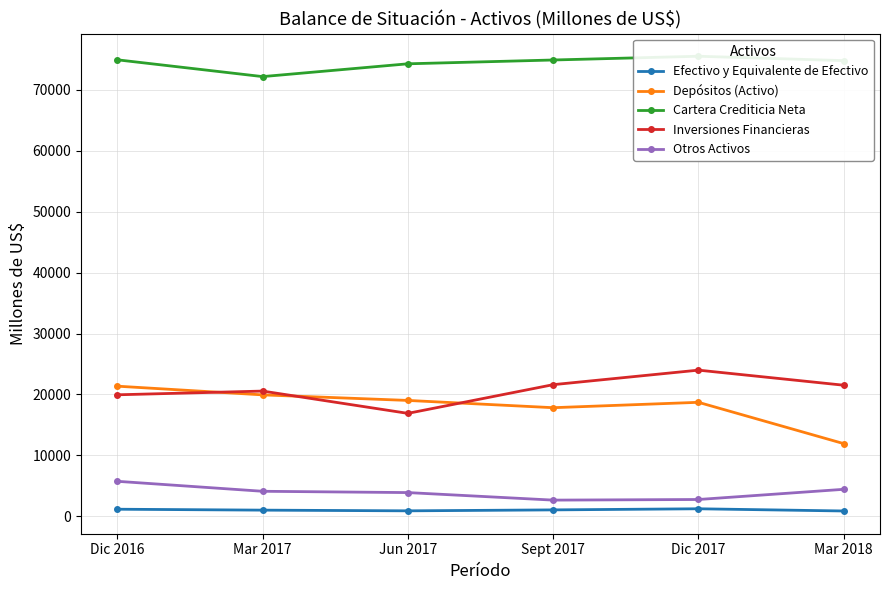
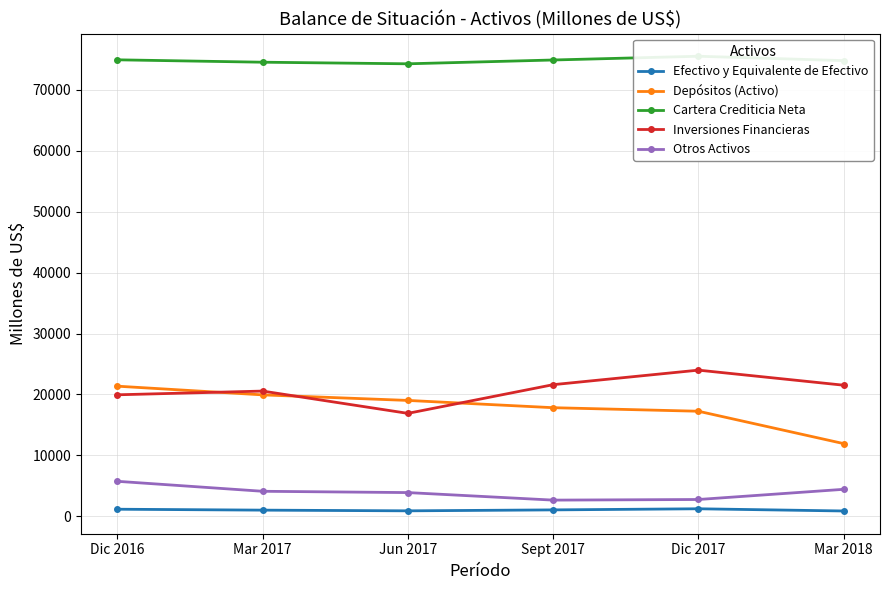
Cartera Crediticia Neta, Mar 2017: 72000 -> 75000
Depósitos (Activo), Dic 2017: 19000 -> 17000
